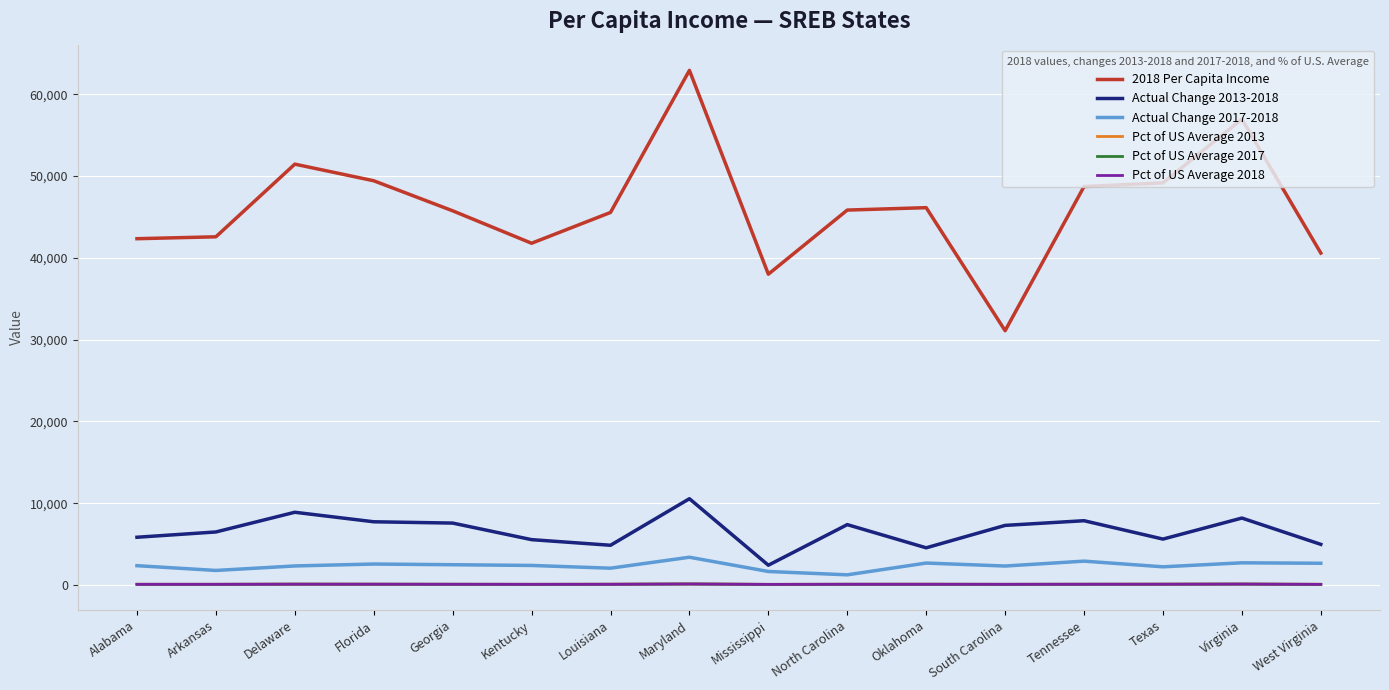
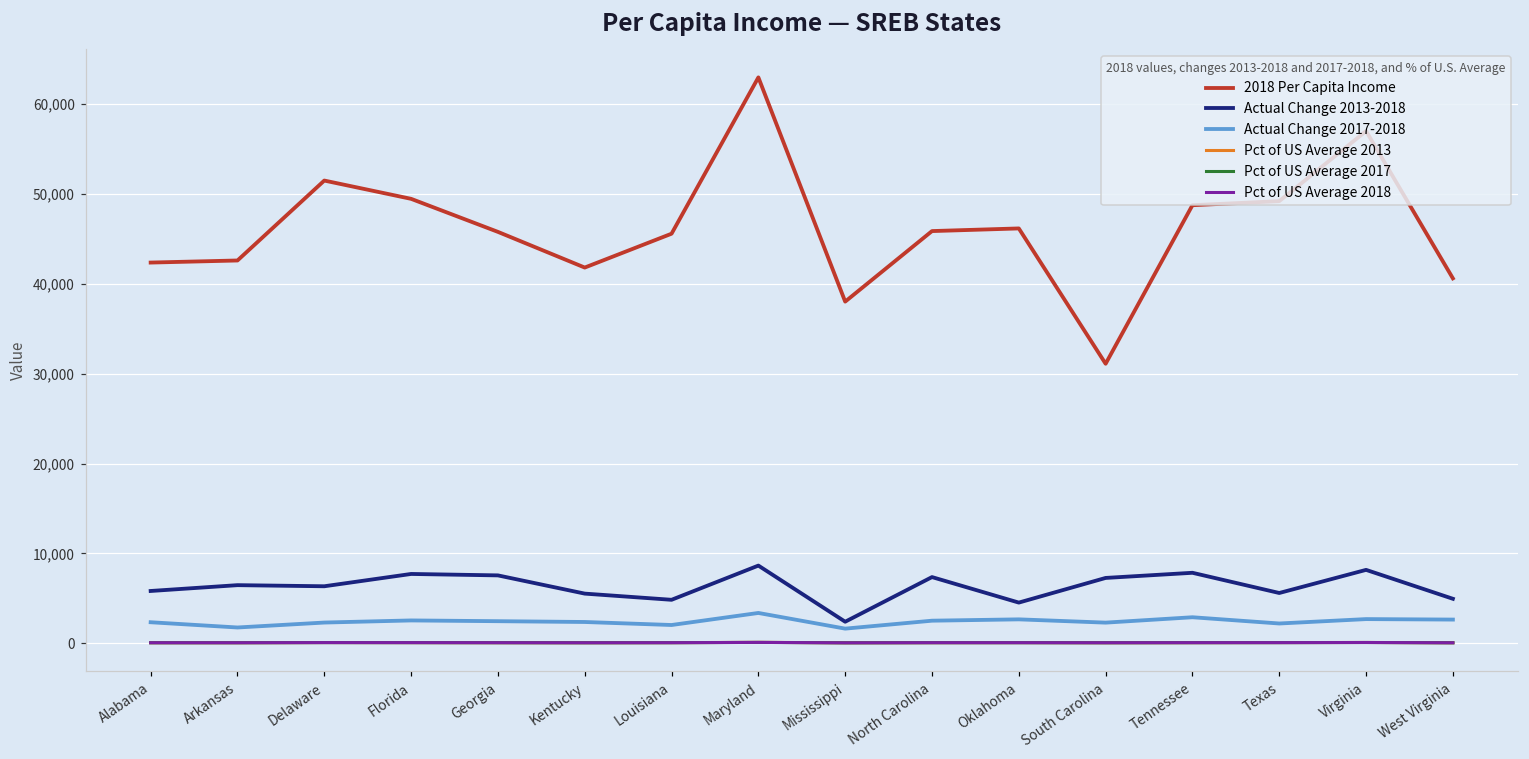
Actual Change 2013-2018, Delaware: 9,000 -> 6,000
Actual Change 2013-2018, Maryland: 11,000 -> 9,000
Actual Change 2017-2018, North Carolina: 1,000 -> 3,000
